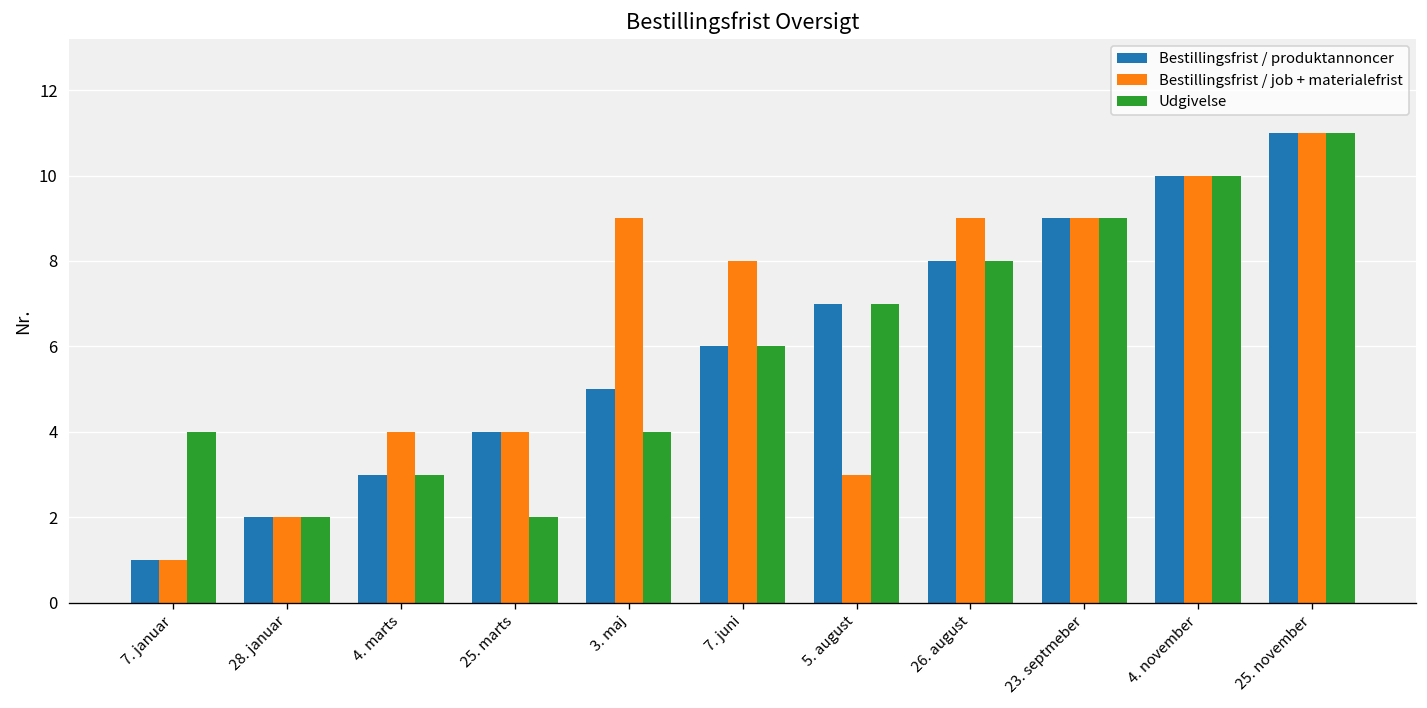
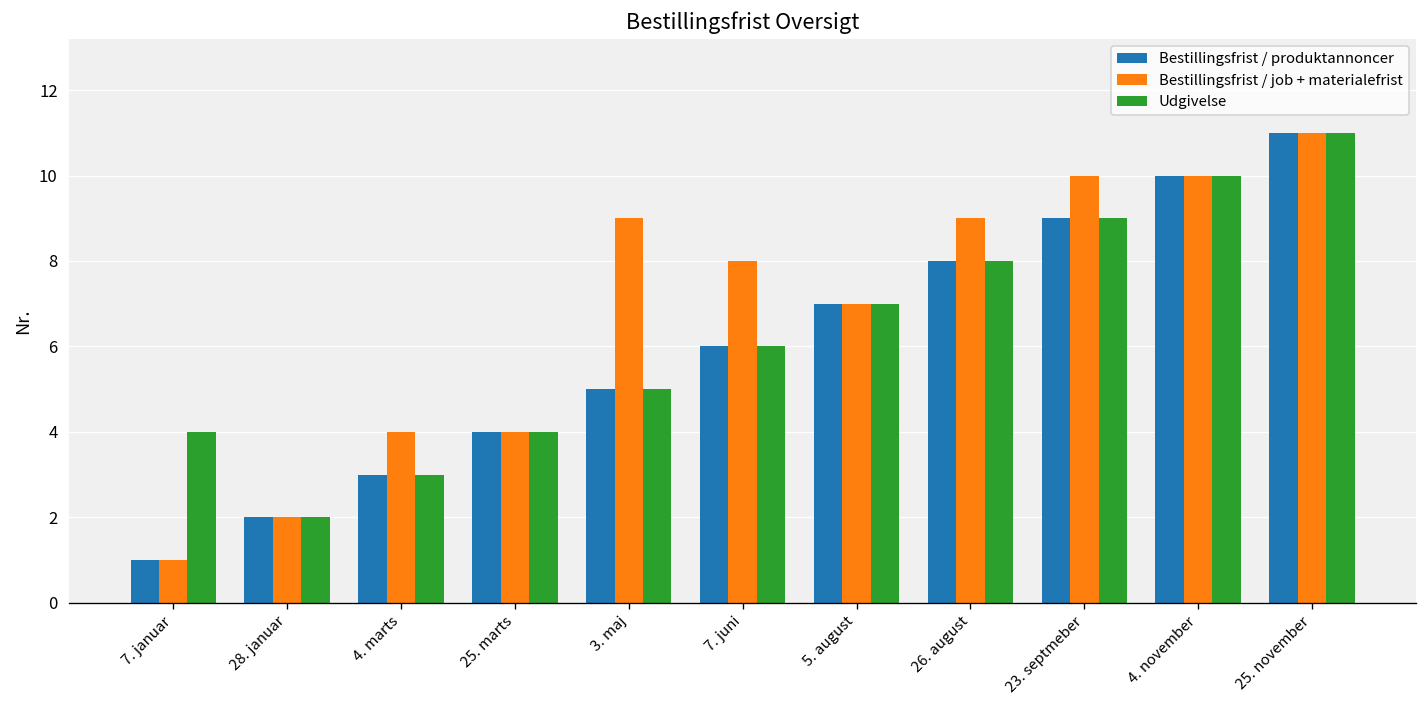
Udgivelse, 25. marts: 2 -> 4
Udgivelse, 3. maj: 4 -> 5
Bestillingsfrist / job + materialefrist, 5. august: 3 -> 7
Bestillingsfrist / job + materialefrist, 23. septmeber: 9 -> 10
